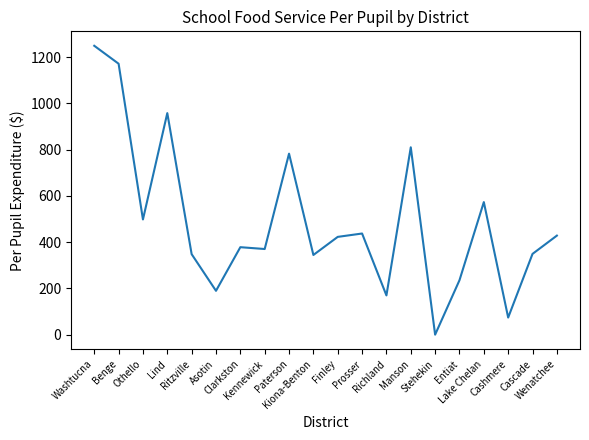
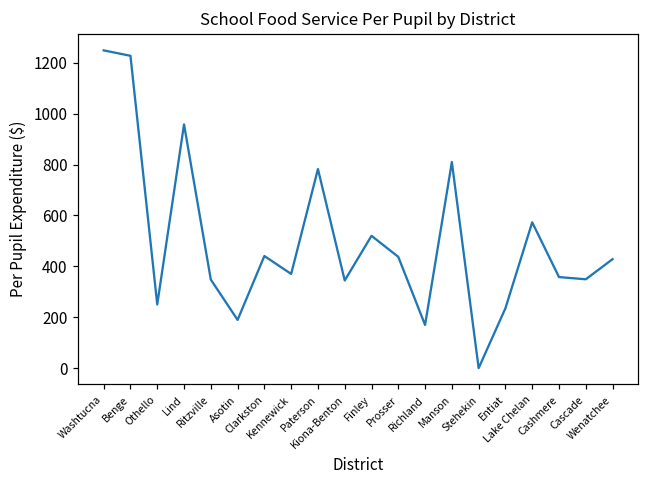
Benge: 1170 -> 1230
Othello: 500 -> 250
Clarkston: 380 -> 440
Finley: 420 -> 520
Cashmere: 70 -> 360
